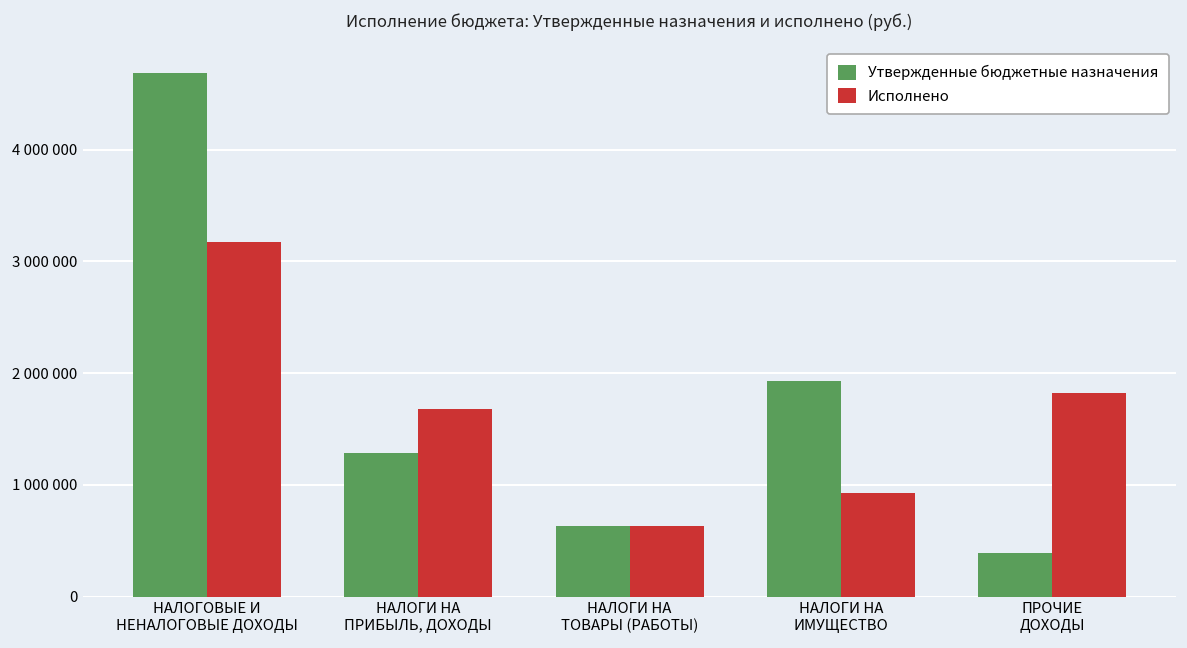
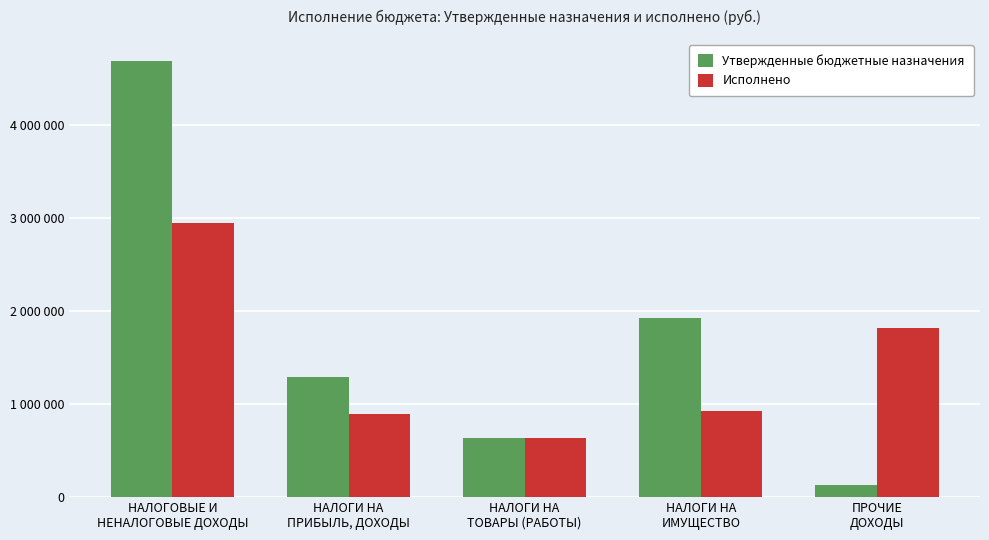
Исполнено, НАЛОГОВЫЕ И НЕНАЛОГОВЫЕ ДОХОДЫ: 3200000 -> 2900000
Исполнено, НАЛОГИ НА ПРИБЫЛЬ, ДОХОДЫ: 1700000 -> 900000
Утвержденные бюджетные назначения, ПРОЧИЕ ДОХОДЫ: 400000 -> 100000
